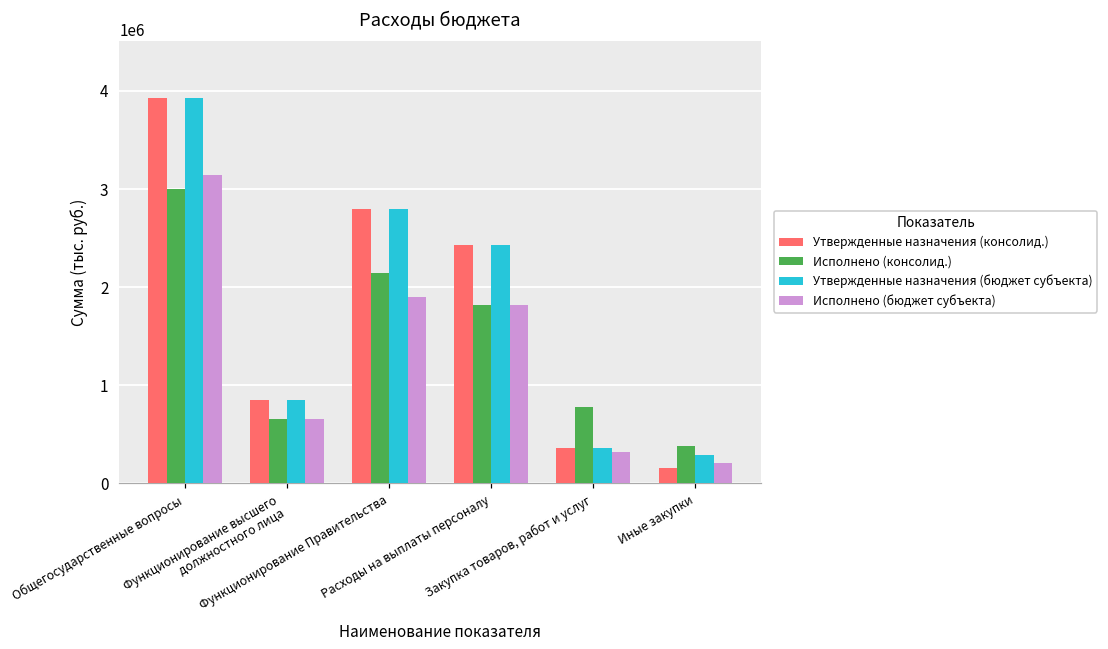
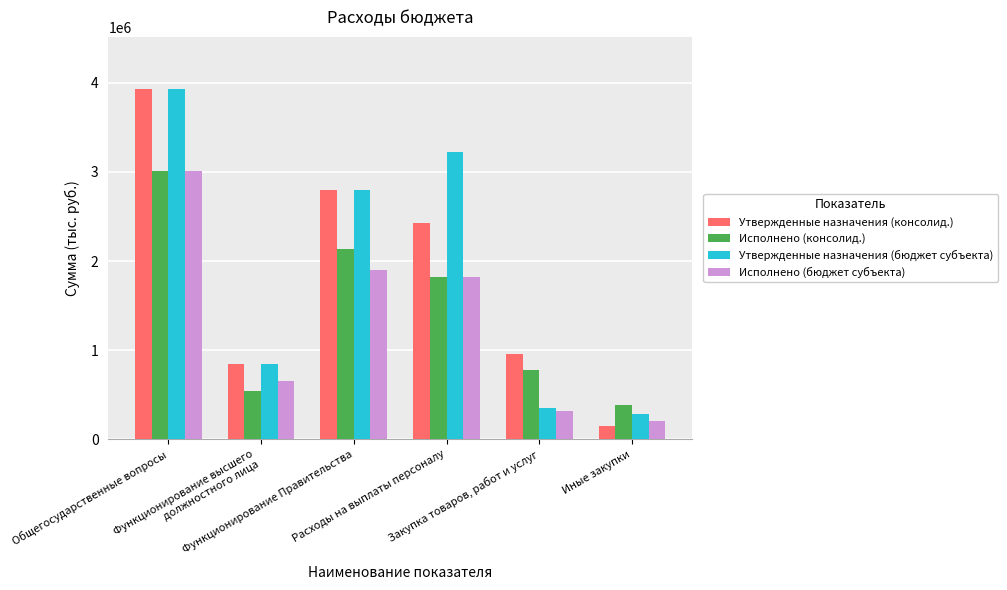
Исполнено (бюджет субъекта), Общегосударственные вопросы: 3100000 -> 3000000
Исполнено (консолид.), Функционирование высшего должностного лица: 700000 -> 500000
Утвержденные назначения (бюджет субъекта), Расходы на выплаты персоналу: 2400000 -> 3200000
Утвержденные назначения (консолид.), Закупка товаров, работ и услуг: 400000 -> 1000000
